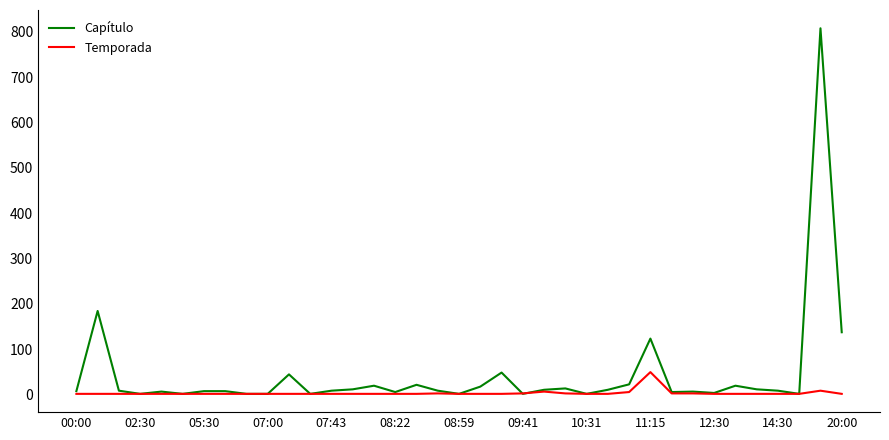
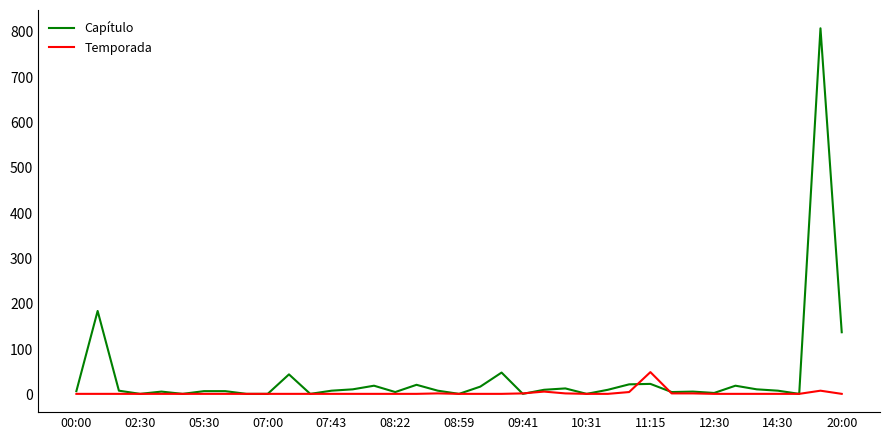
Capítulo, 11:15: 120 -> 20
